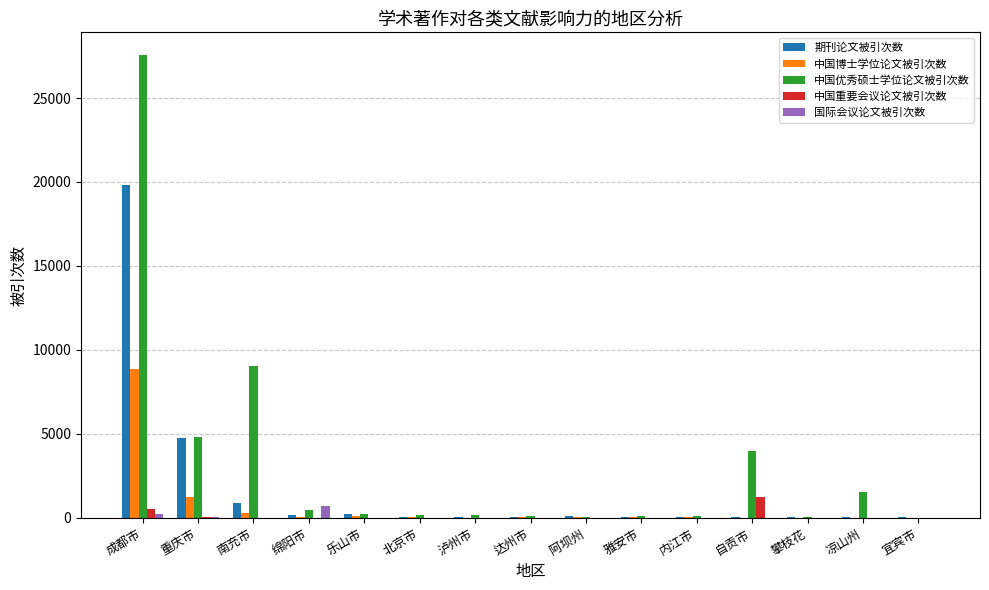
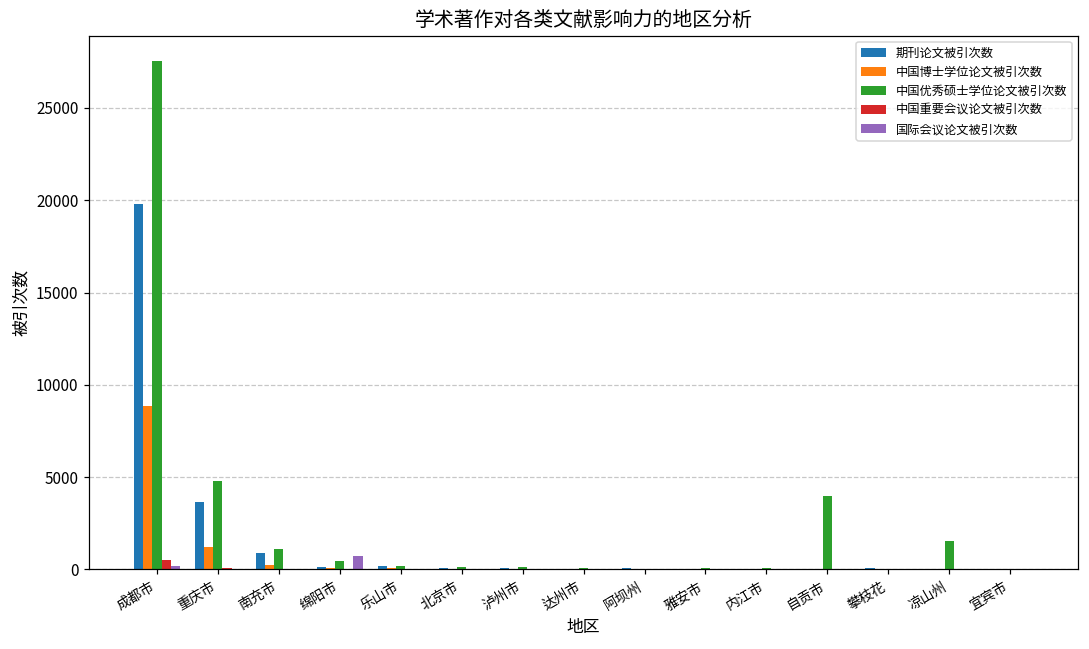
期刊论文被引次数, 重庆市: 4800 -> 3600
中国优秀硕士学位论文被引次数, 南充市: 9000 -> 1100
中国重要会议论文被引次数, 自贡市: 1300 -> 0
